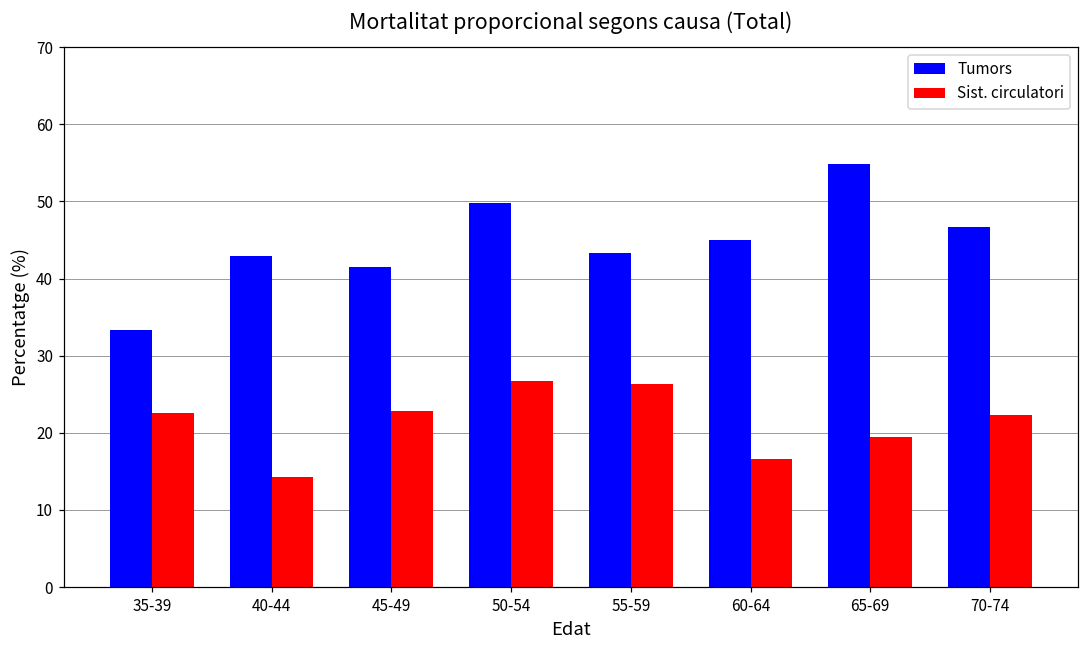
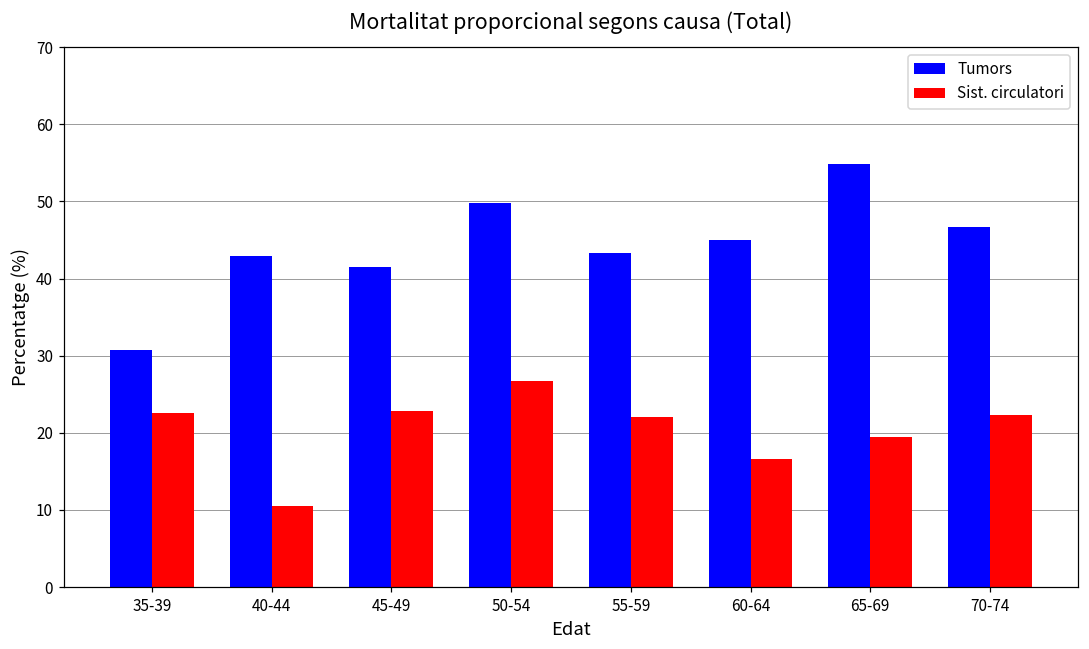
Tumors, 35-39: 33 -> 31
Sist. circulatori, 40-44: 14 -> 11
Sist. circulatori, 55-59: 26 -> 22
